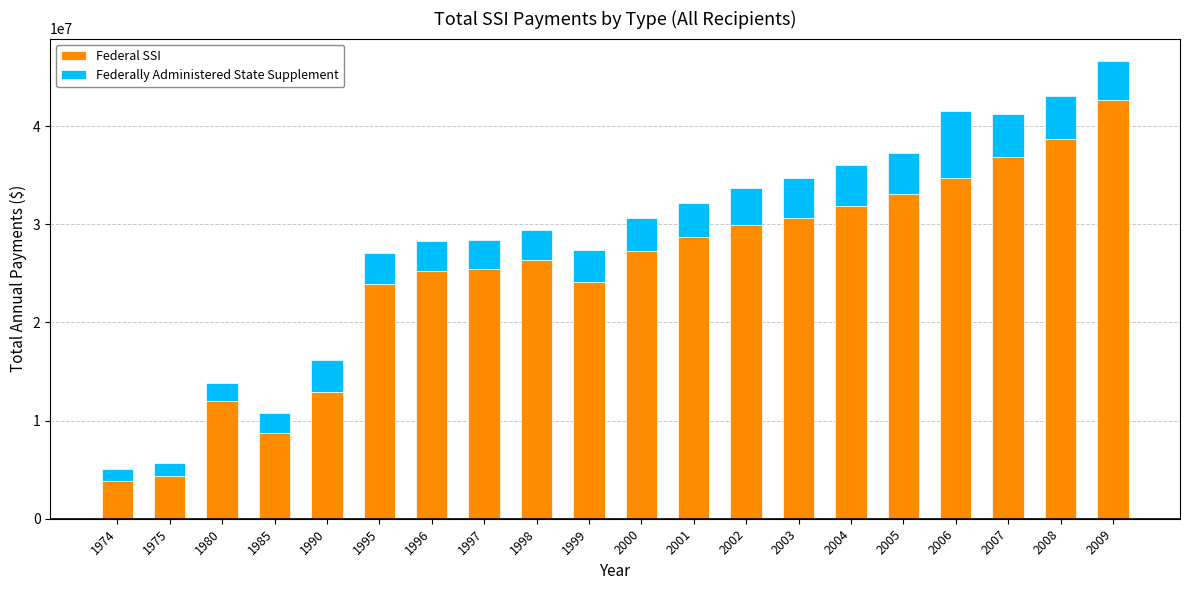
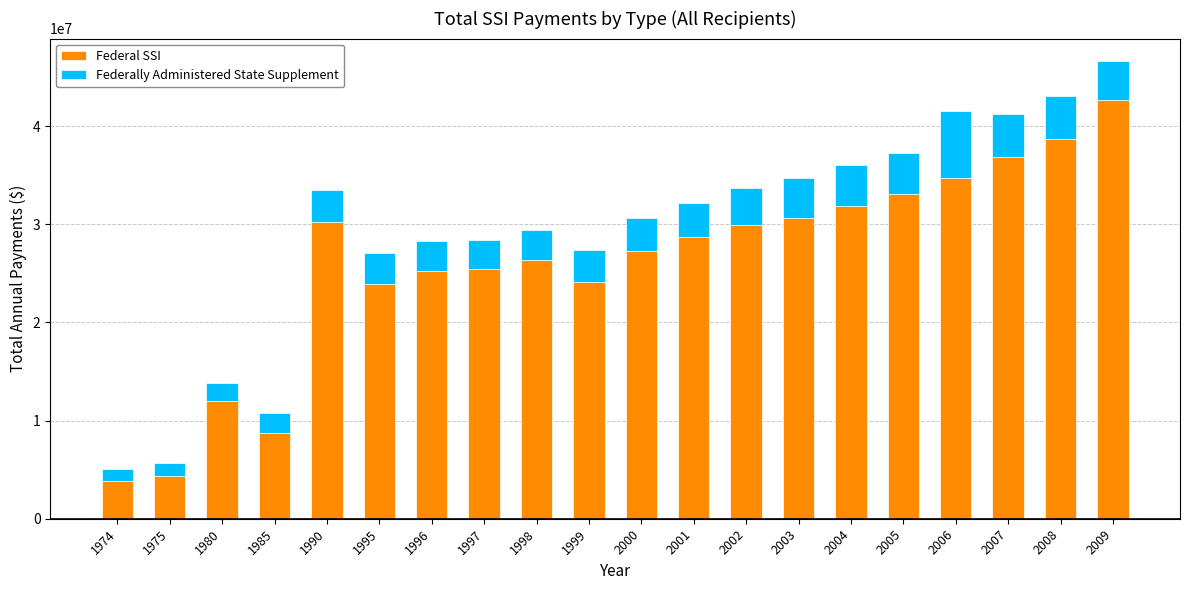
Federal SSI, 1990: 13000000 -> 30000000
